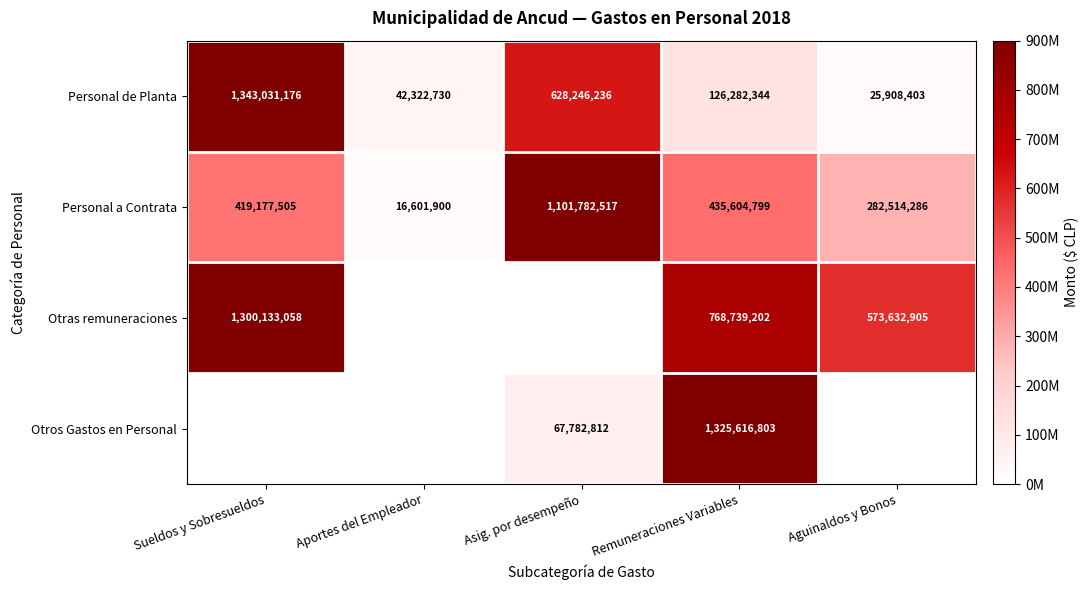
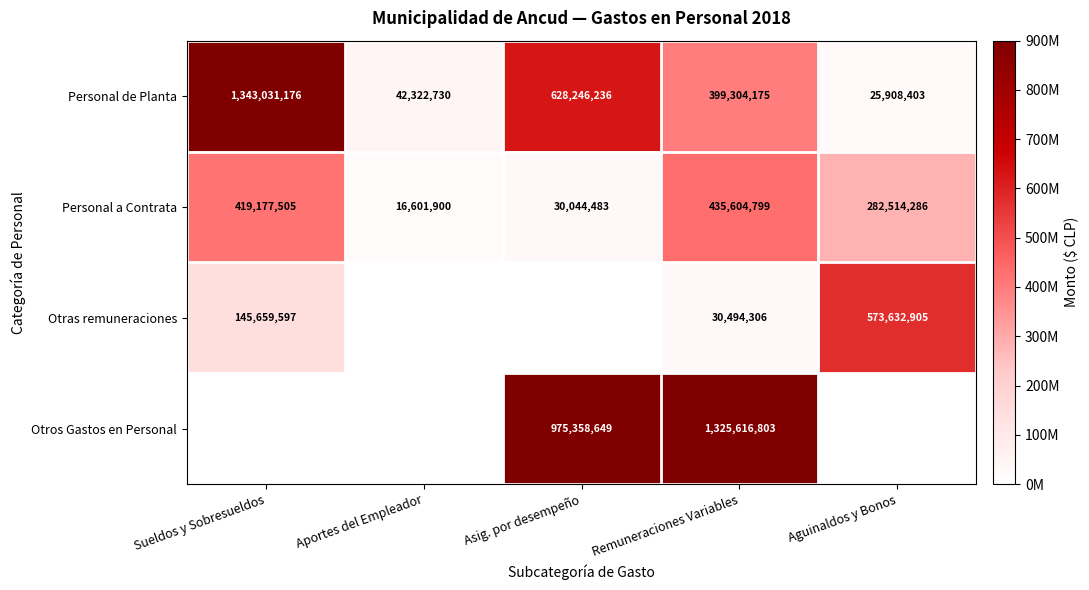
Personal de Planta, Remuneraciones Variables: 126,282,344 -> 399,304,175
Personal a Contrata, Asig. por desempeño: 1,101,782,517 -> 30,044,483
Otras remuneraciones, Sueldos y Sobresueldos: 1,300,133,058 -> 145,659,597
Otras remuneraciones, Remuneraciones Variables: 768,739,202 -> 30,494,306
Otros Gastos en Personal, Asig. por desempeño: 67,782,812 -> 975,358,649
